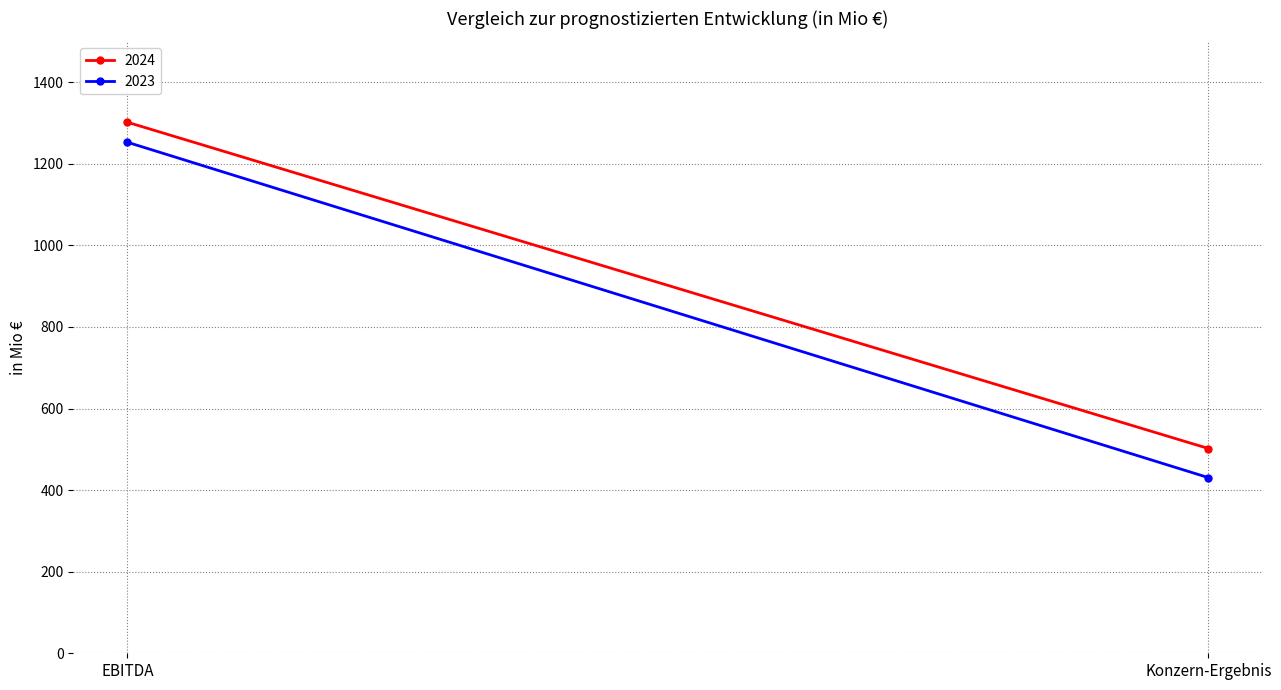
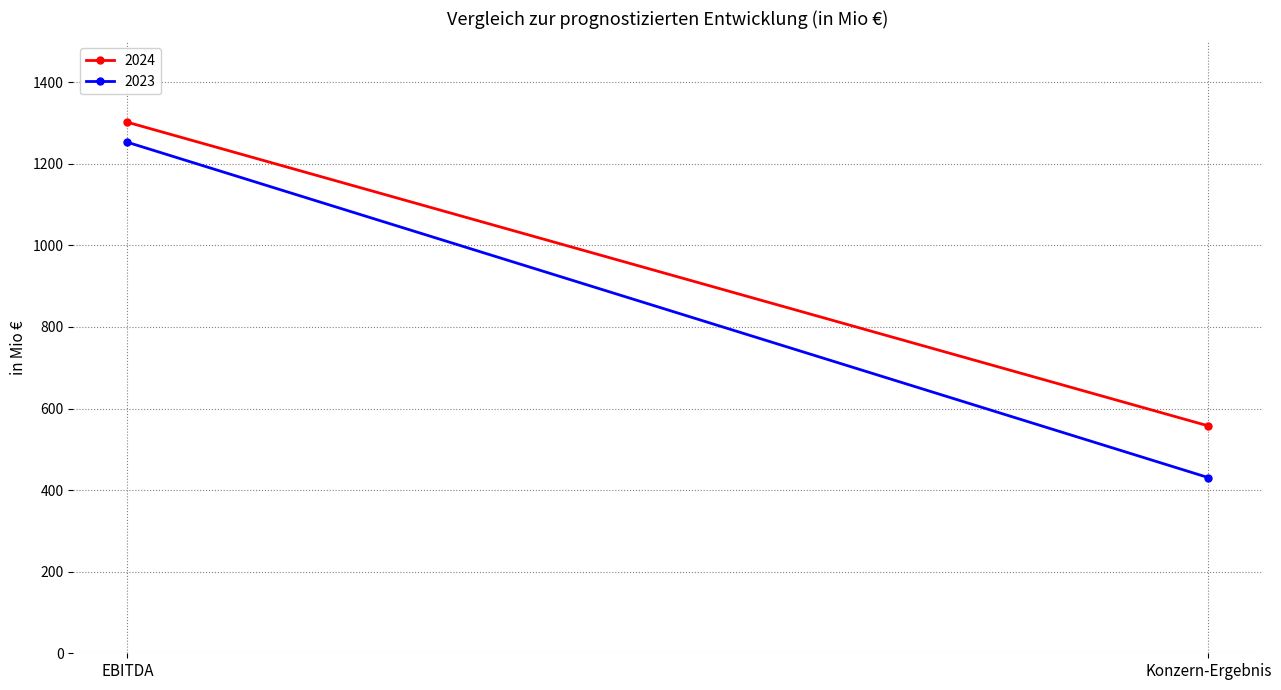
2024, Konzern-Ergebnis: 500 -> 560
